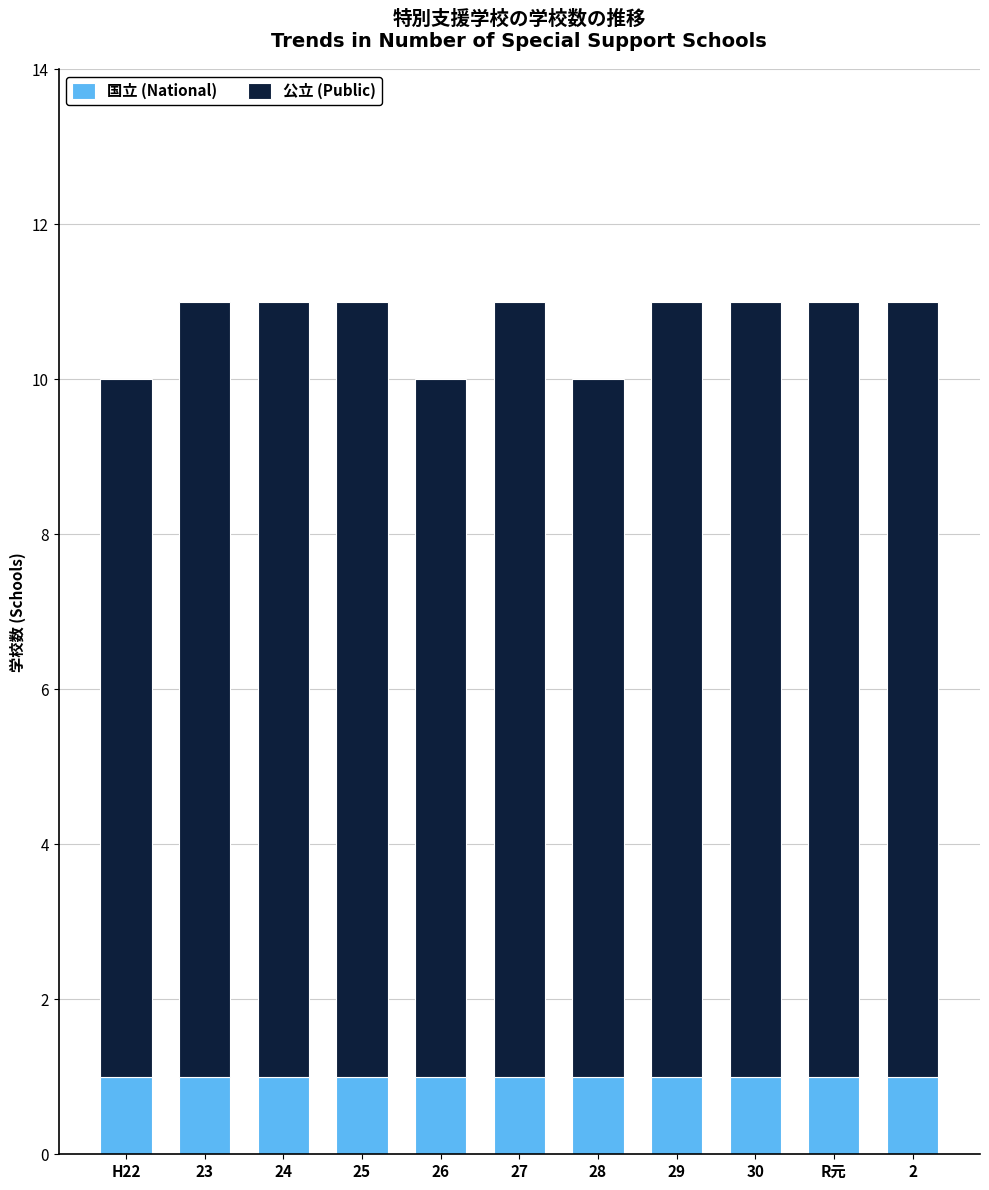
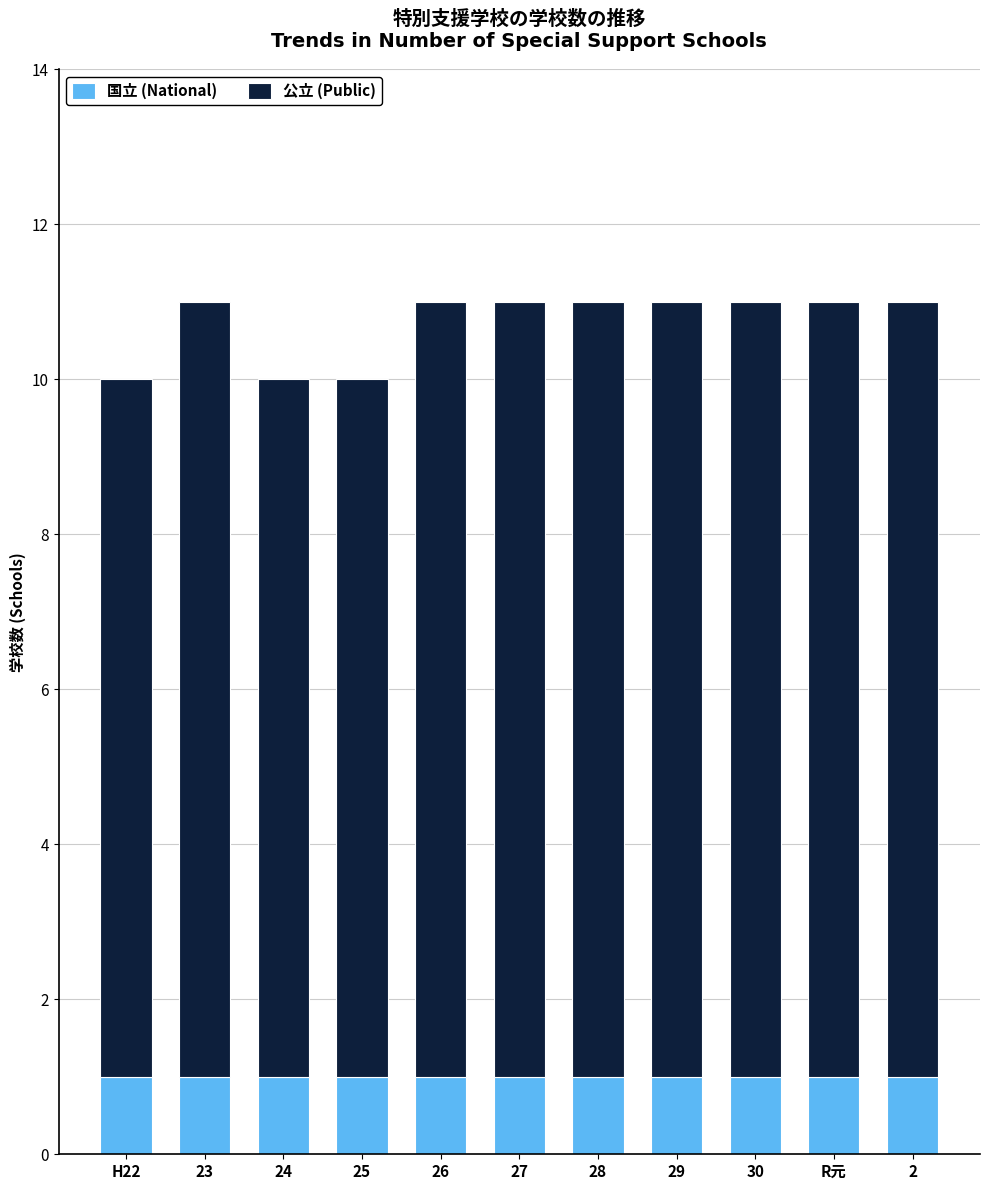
公立 (Public), 24: 10 -> 9
公立 (Public), 25: 10 -> 9
公立 (Public), 26: 9 -> 10
公立 (Public), 28: 9 -> 10
